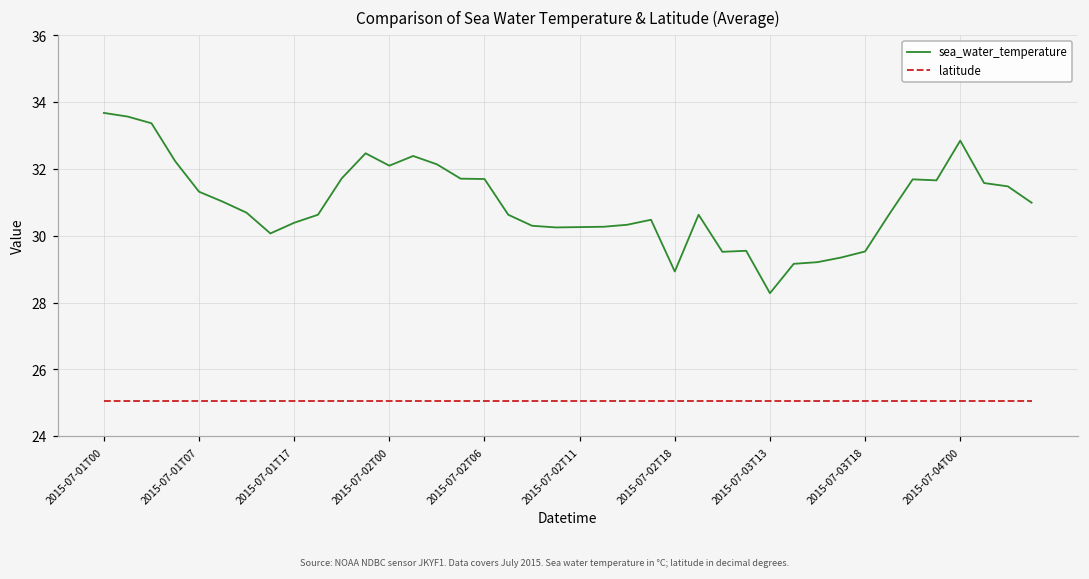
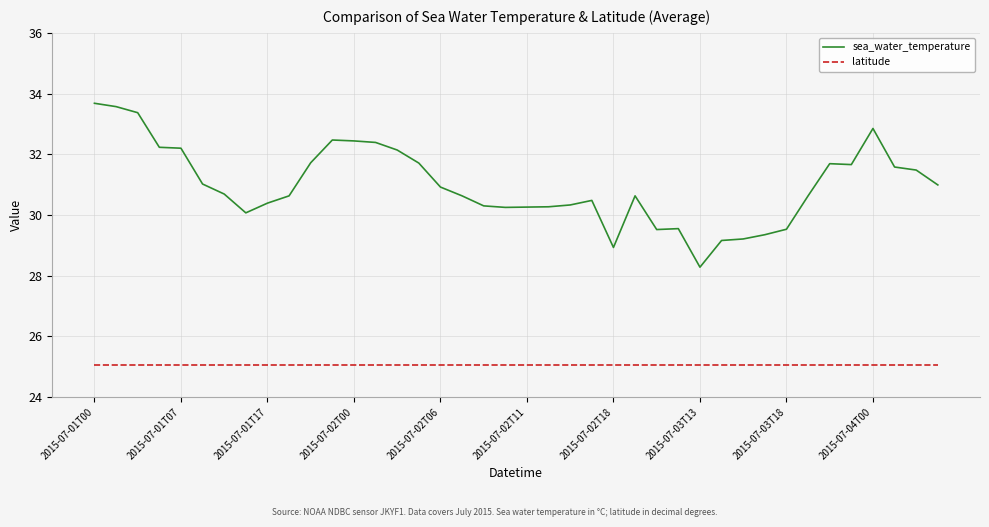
sea_water_temperature, 2015-07-01T07: 31.3 -> 32.2
sea_water_temperature, 2015-07-02T00: 32.1 -> 32.4
sea_water_temperature, 2015-07-02T06: 31.7 -> 30.9
